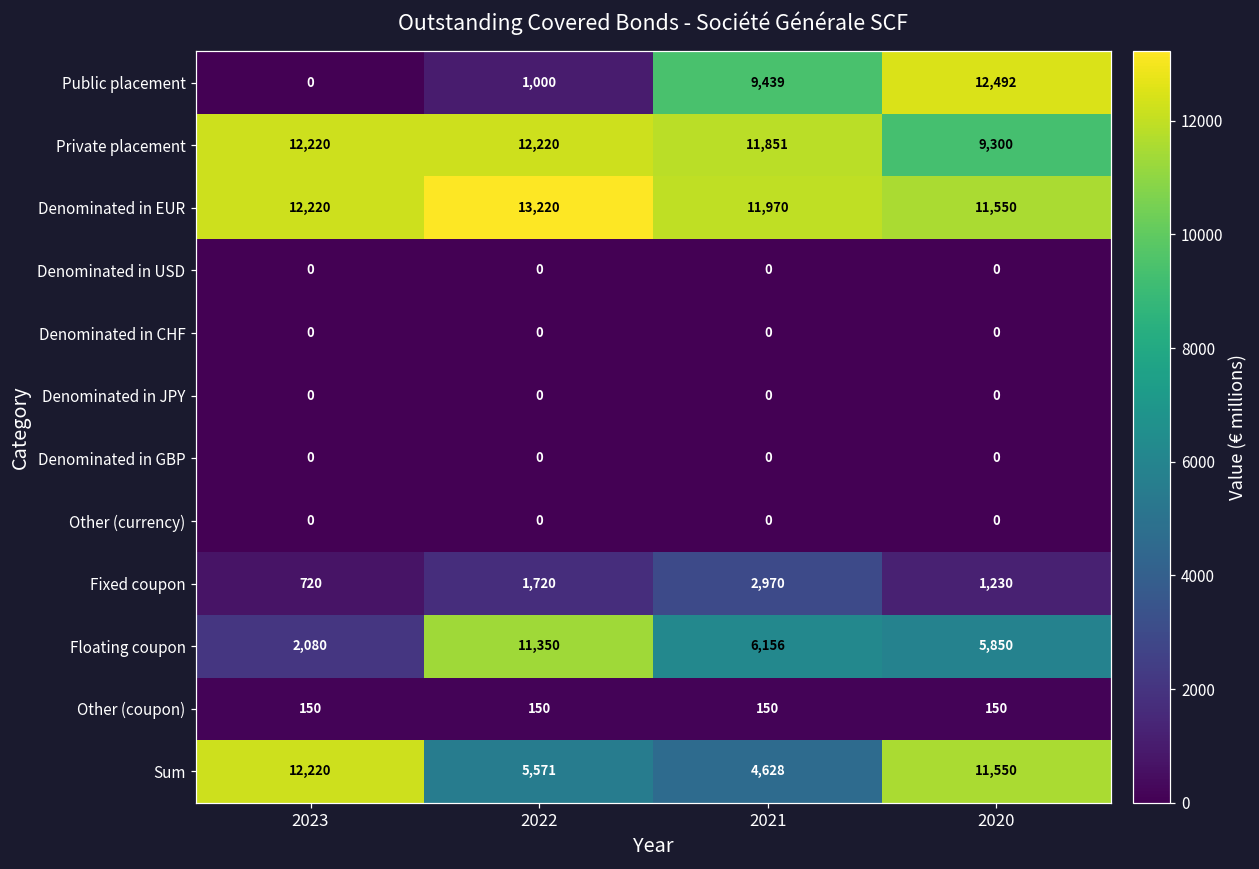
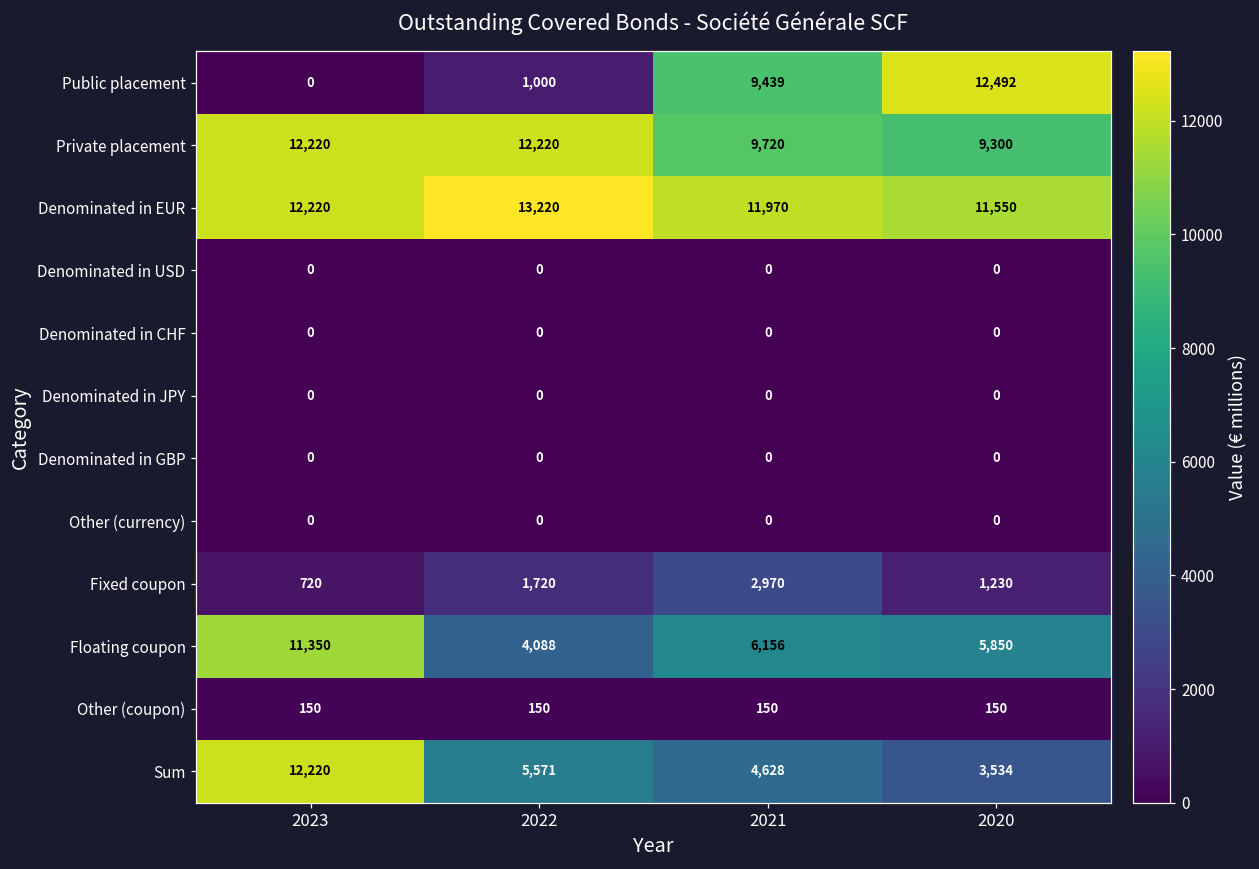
Private placement, 2021: 11,851 -> 9,720
Floating coupon, 2023: 2,080 -> 11,350
Floating coupon, 2022: 11,350 -> 4,088
Sum, 2020: 11,550 -> 3,534
